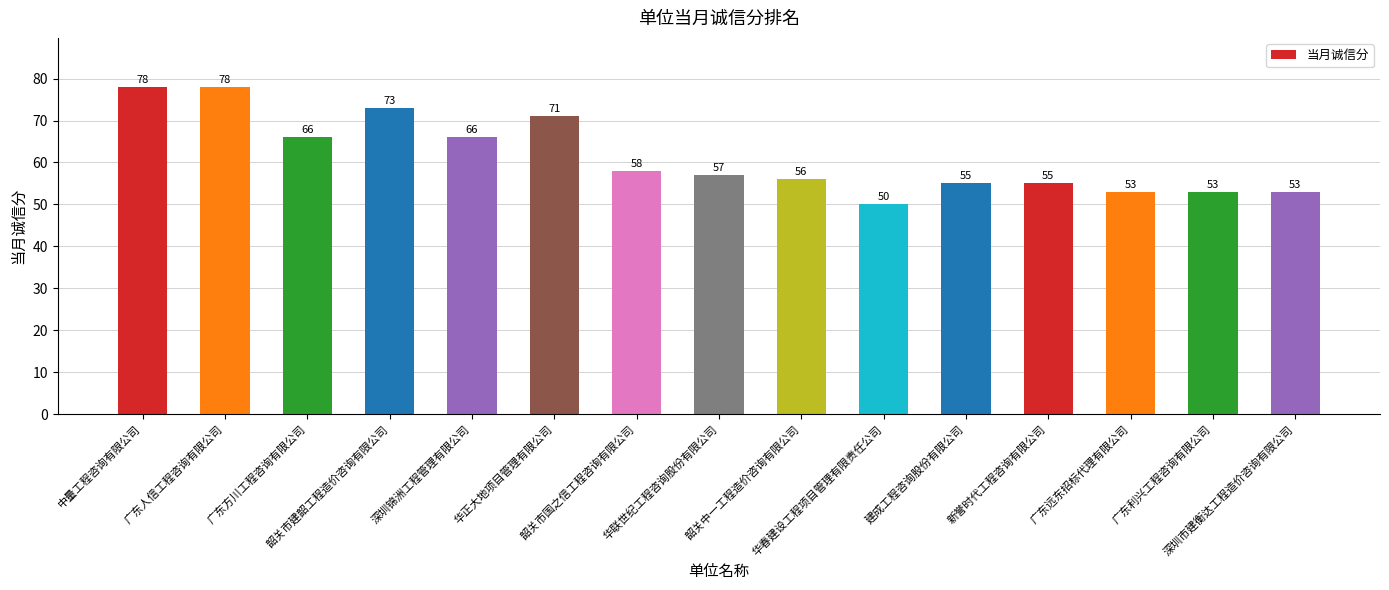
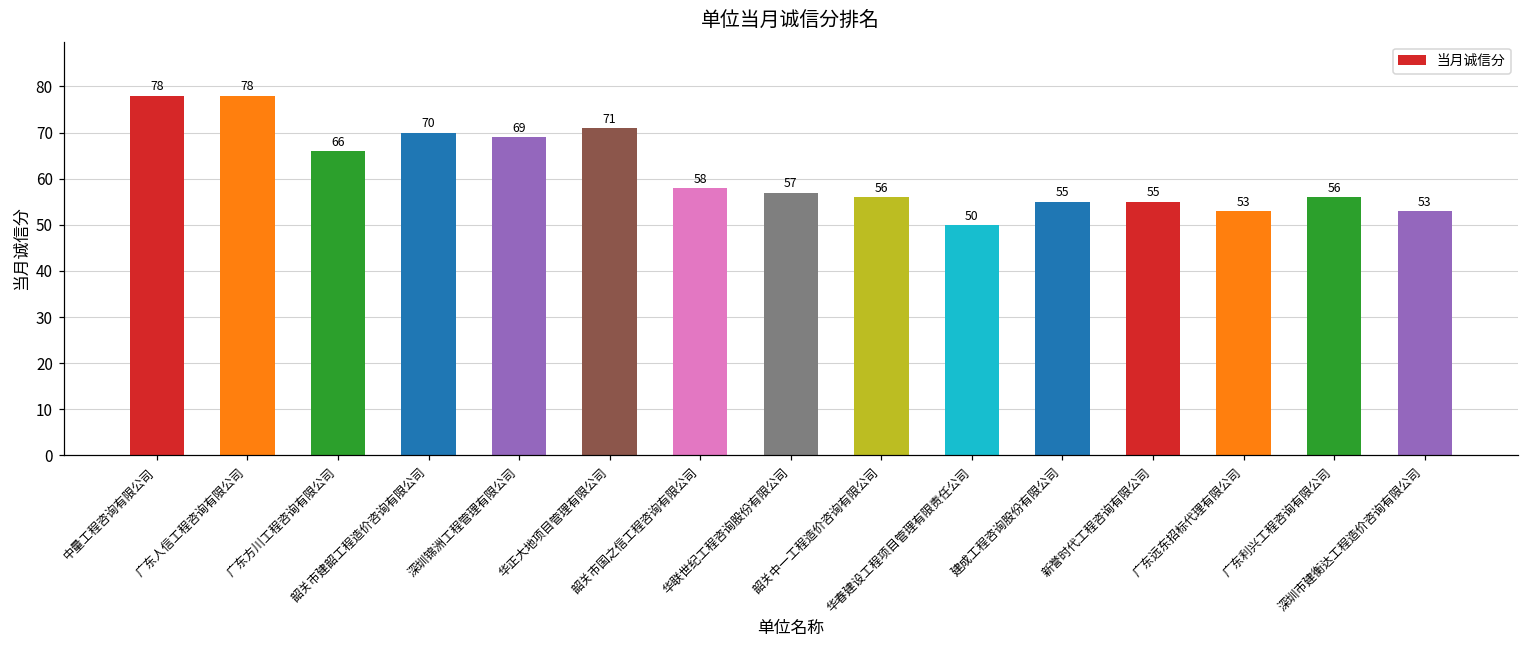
韶关市建韶工程造价咨询有限公司: 73 -> 70
深圳锦洲工程管理有限公司: 66 -> 69
广东利兴工程咨询有限公司: 53 -> 56
